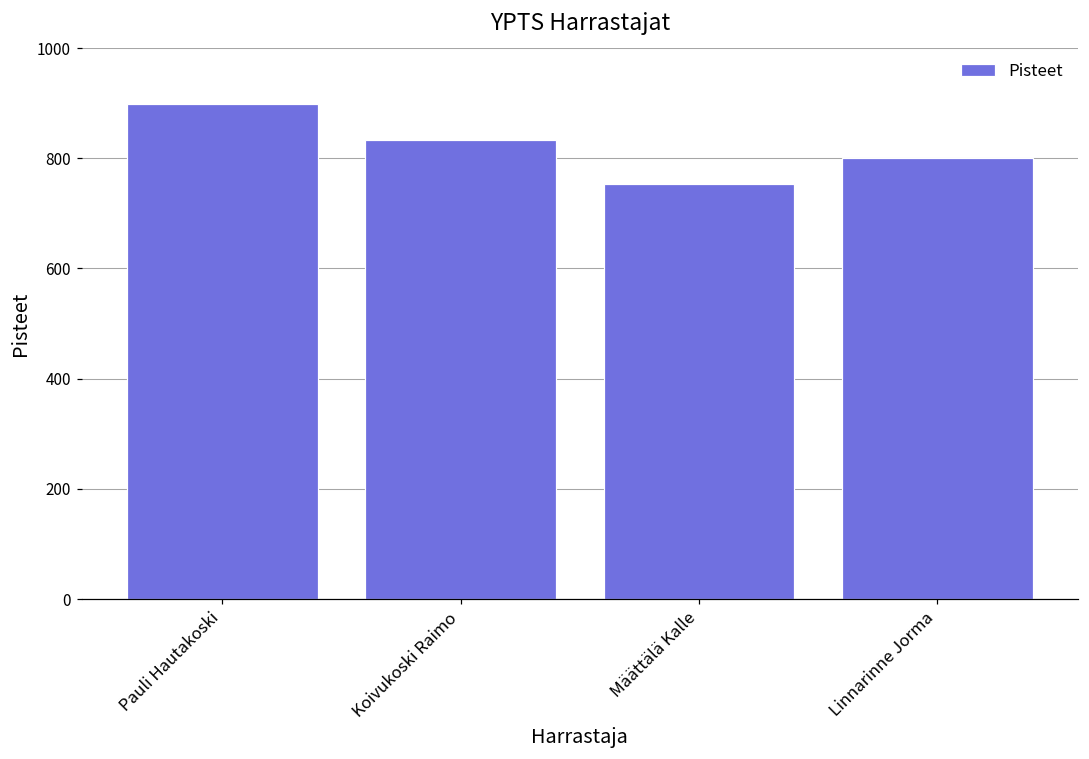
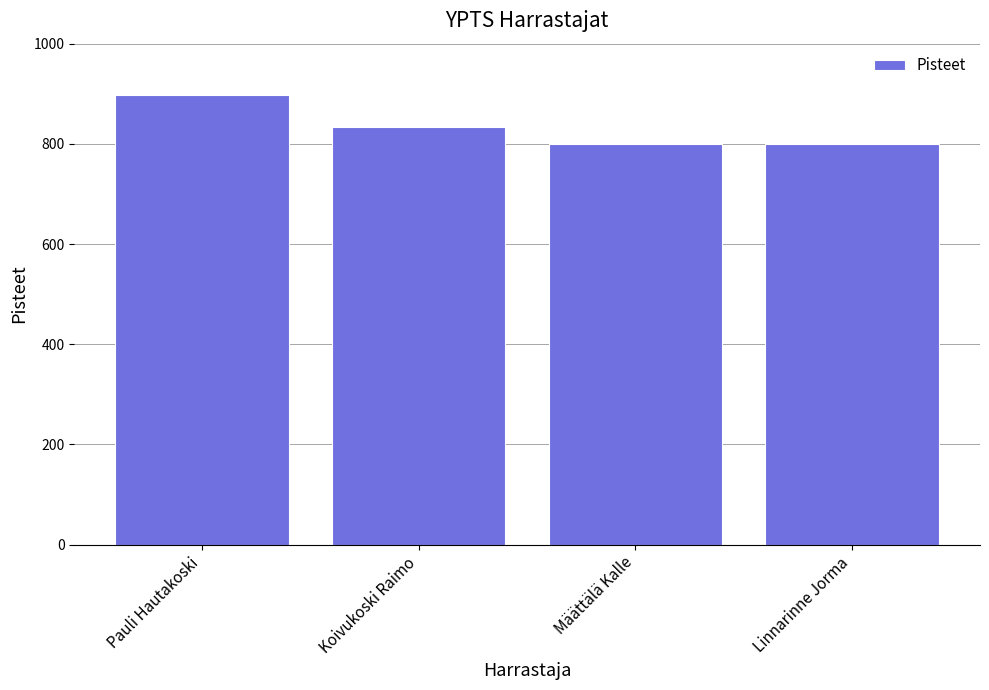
Määttälä Kalle: 750 -> 800
